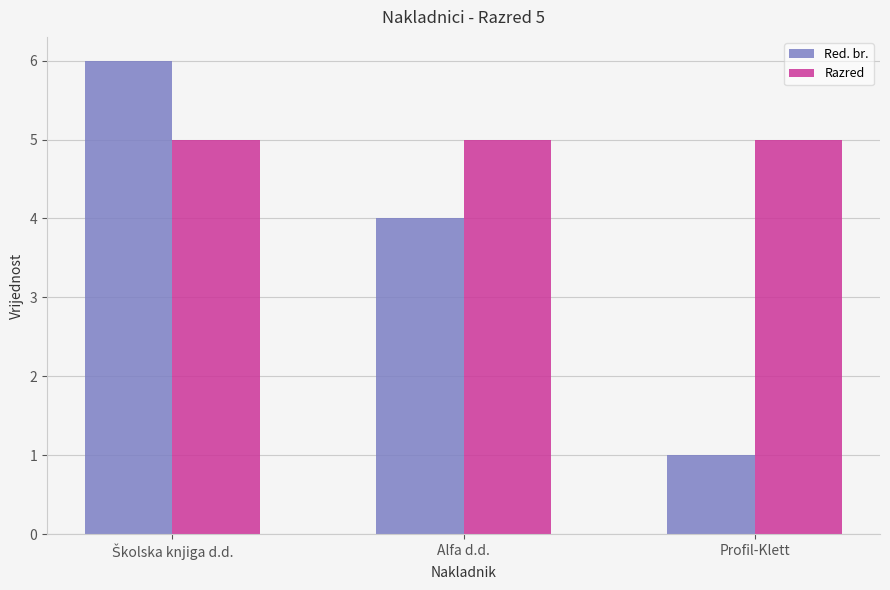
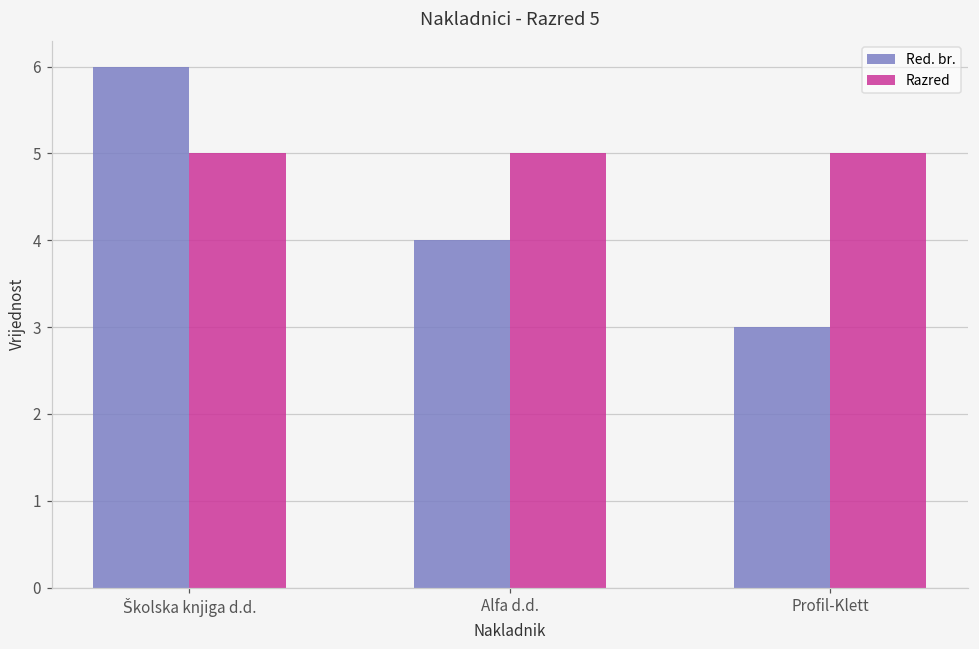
Red. br., Profil-Klett: 1 -> 3
